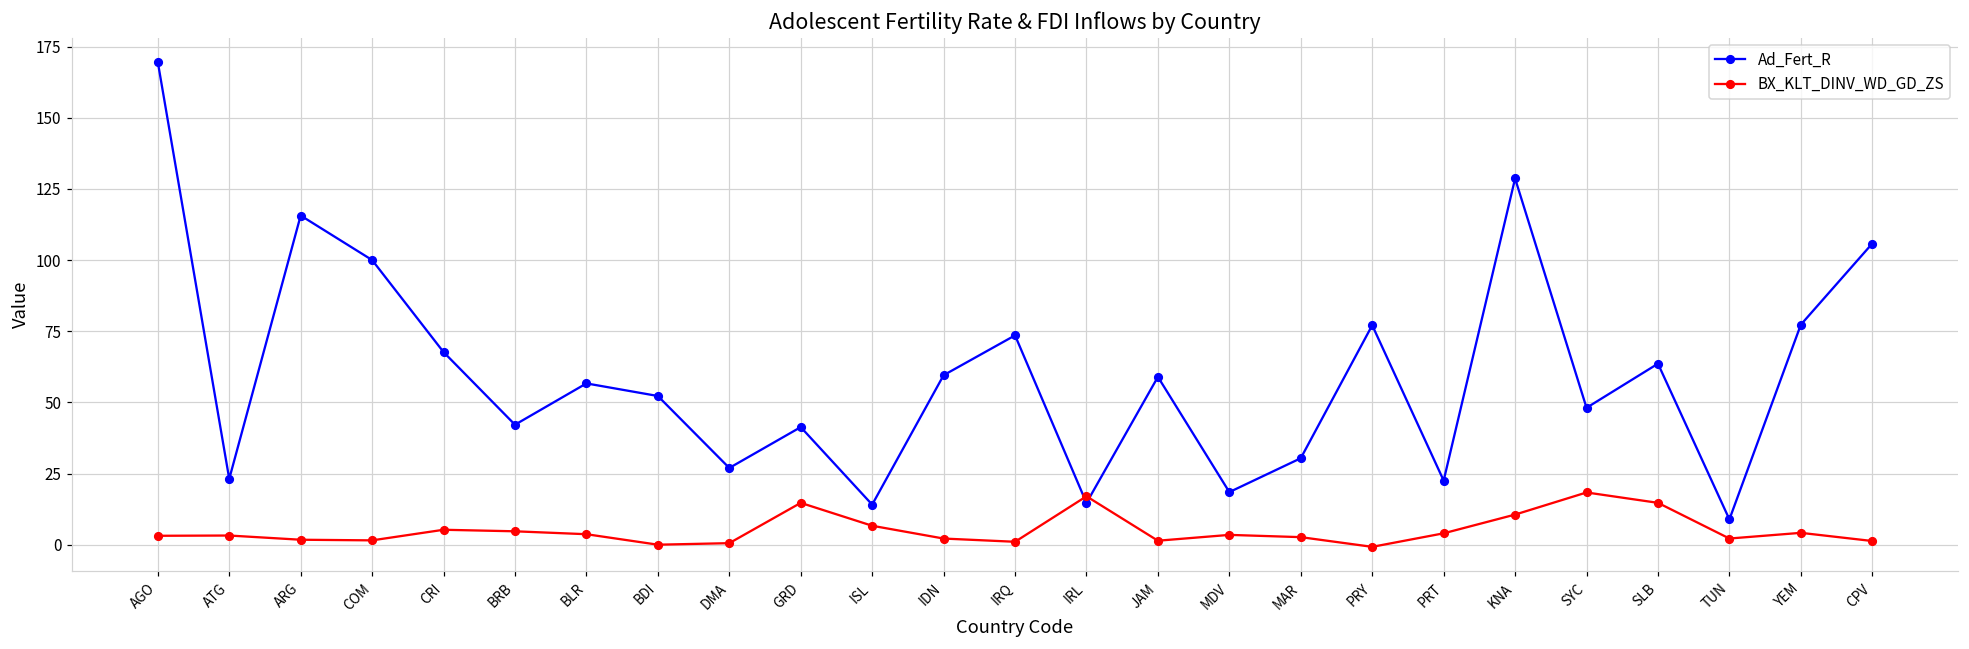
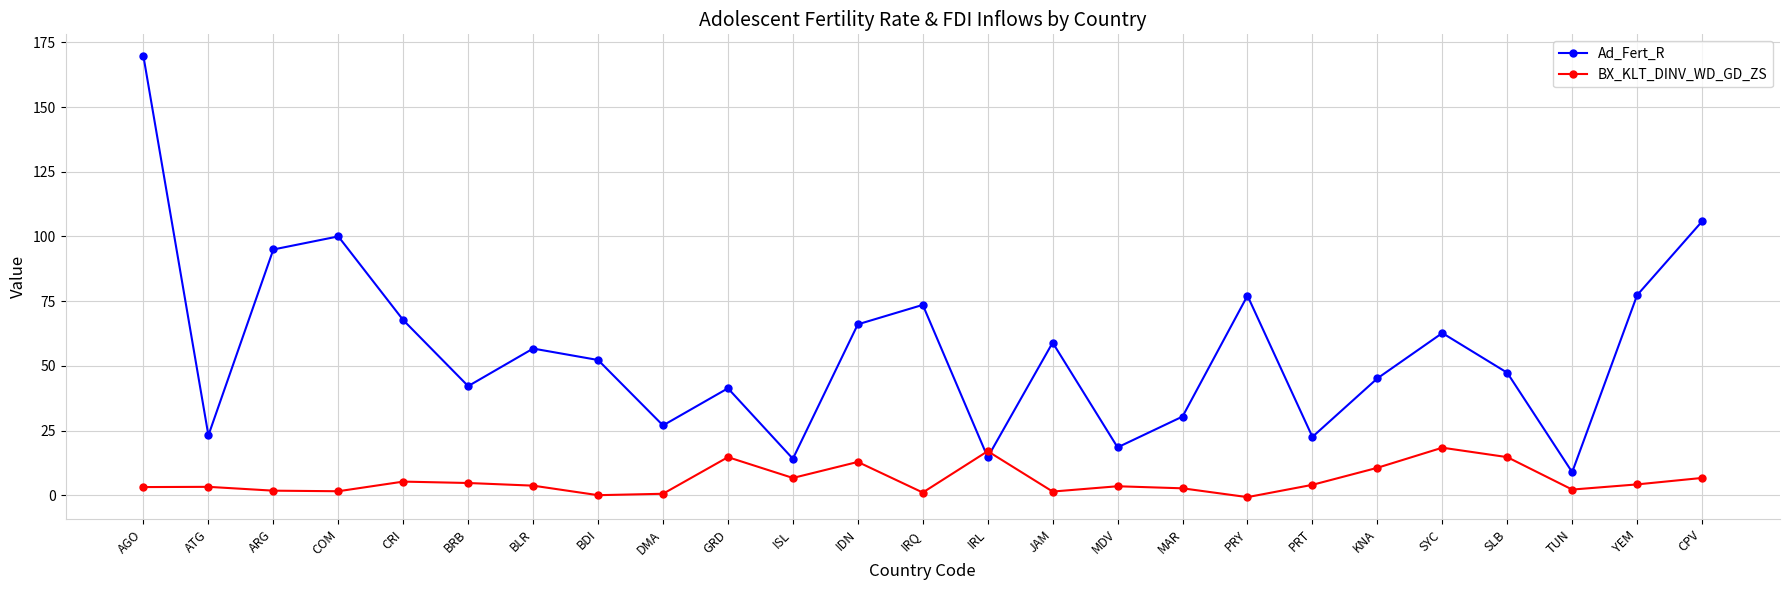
Ad_Fert_R, ARG: 116 -> 95
Ad_Fert_R, IDN: 60 -> 66
BX_KLT_DINV_WD_GD_ZS, IDN: 2 -> 13
Ad_Fert_R, KNA: 129 -> 45
Ad_Fert_R, SYC: 48 -> 63
Ad_Fert_R, SLB: 64 -> 47
BX_KLT_DINV_WD_GD_ZS, CPV: 1 -> 7
